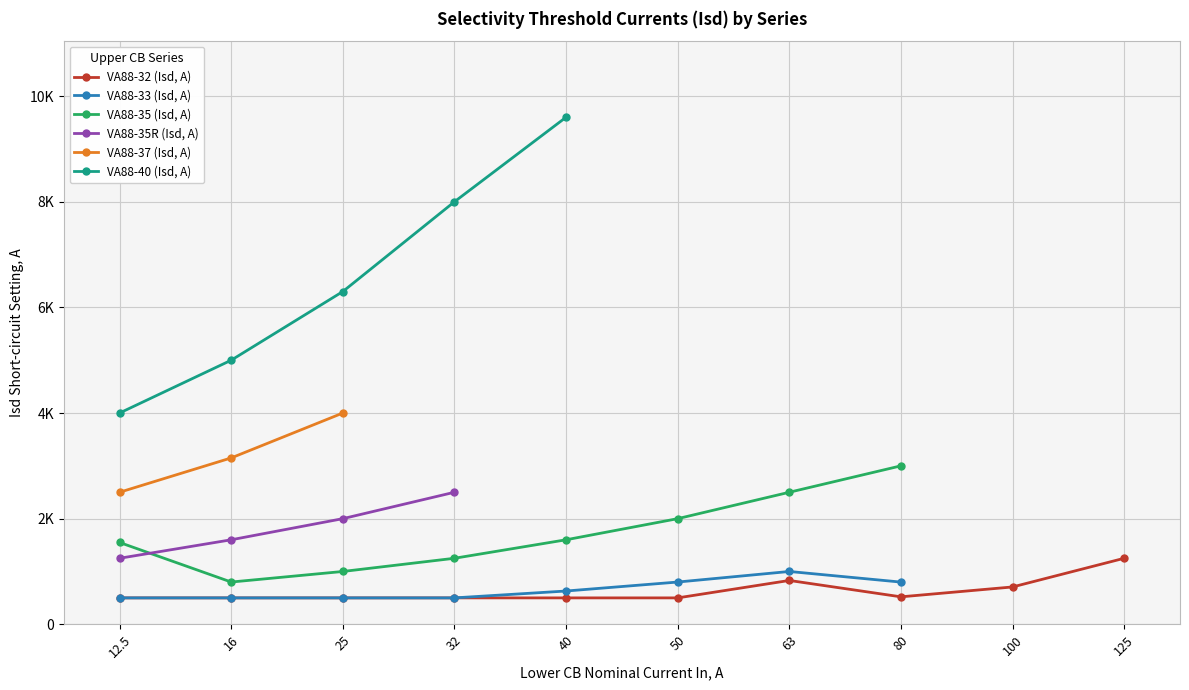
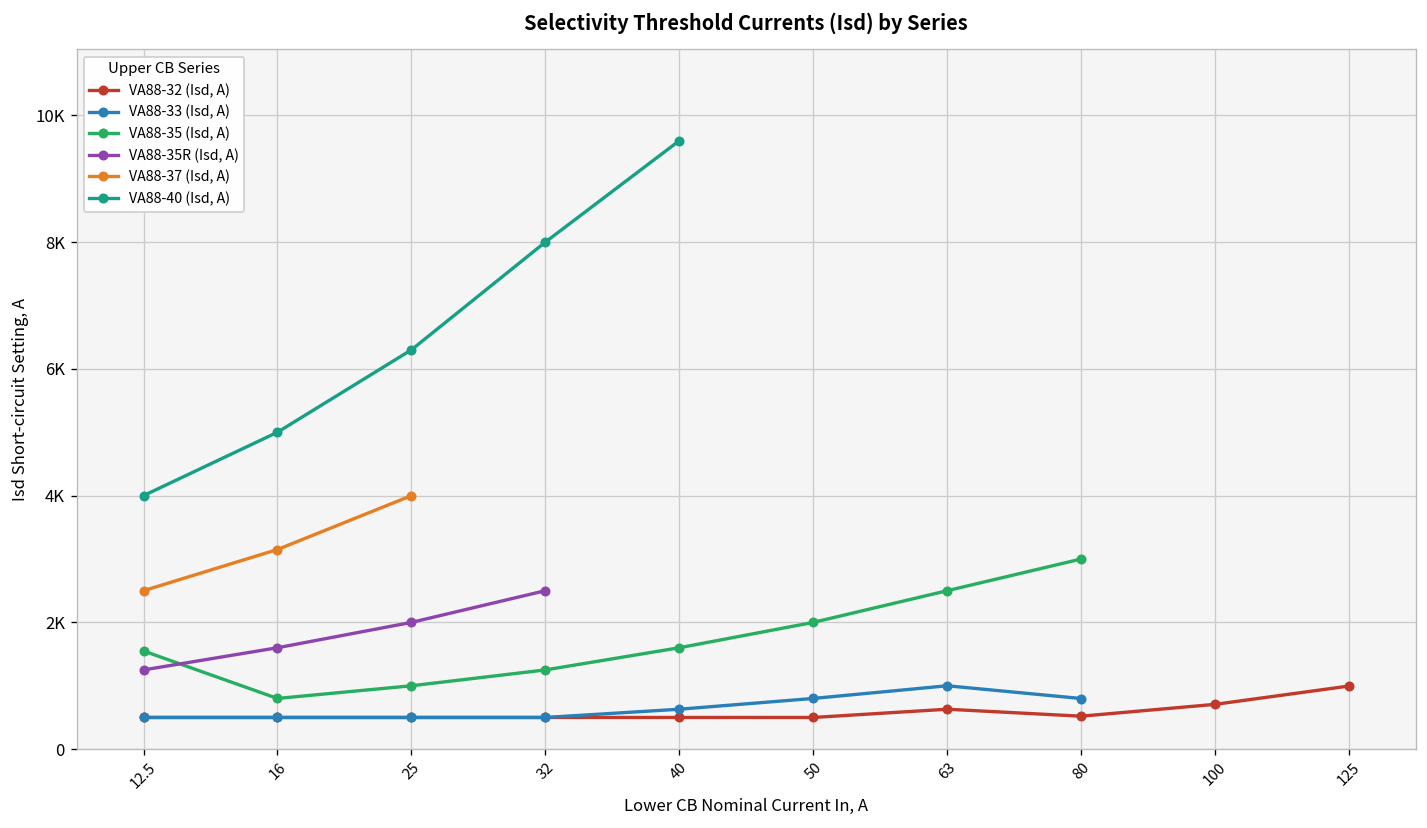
VA88-32 (Isd, A), 63: 800 -> 600
VA88-32 (Isd, A), 125: 1300 -> 1000
